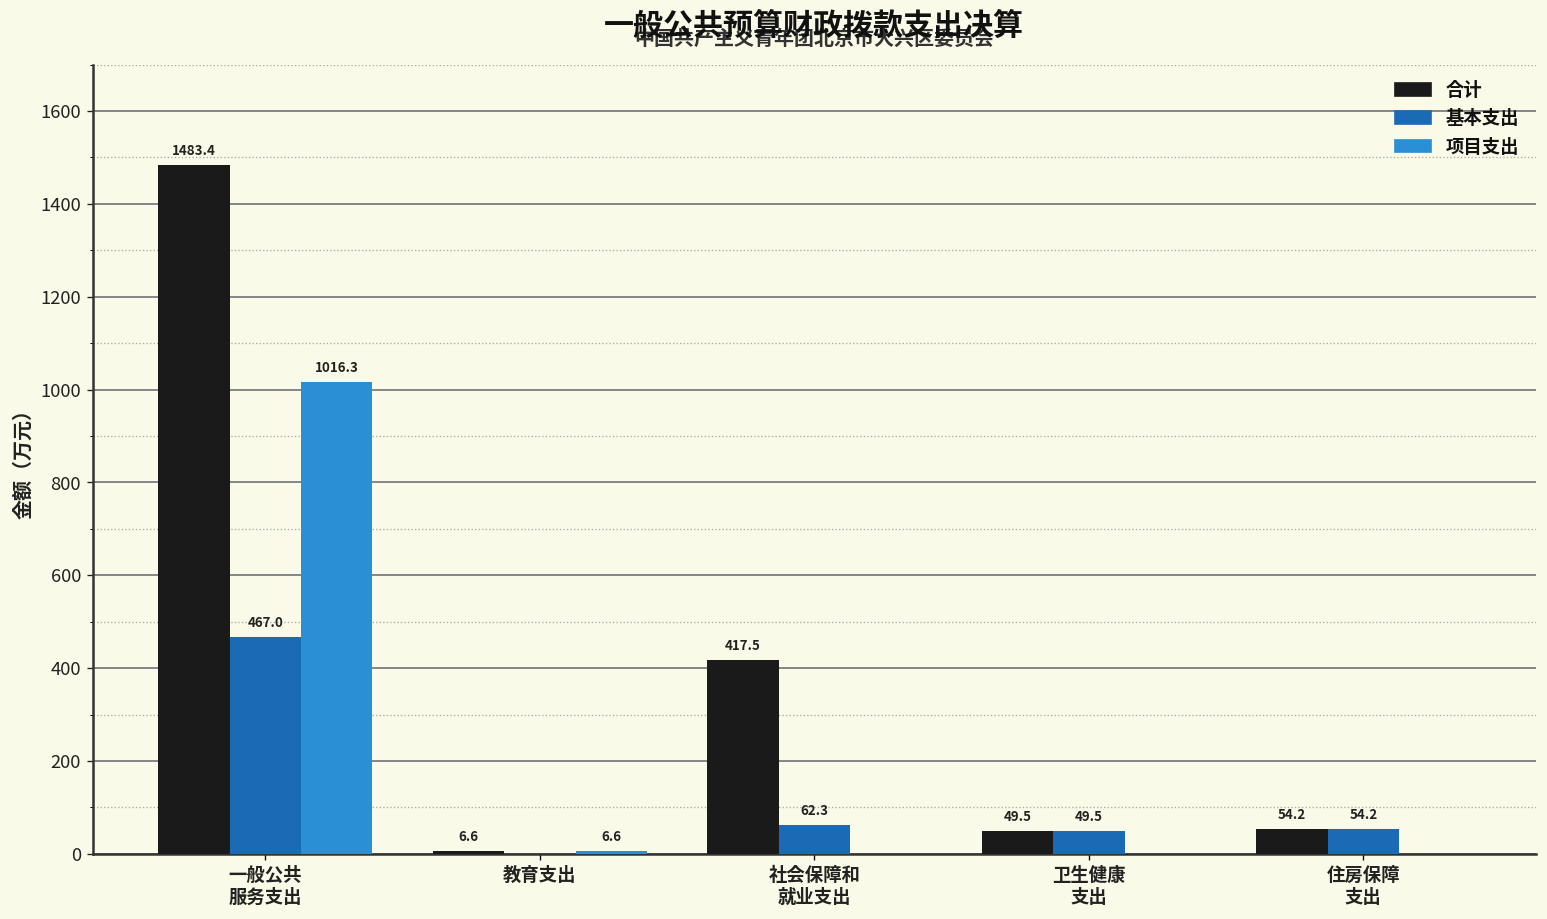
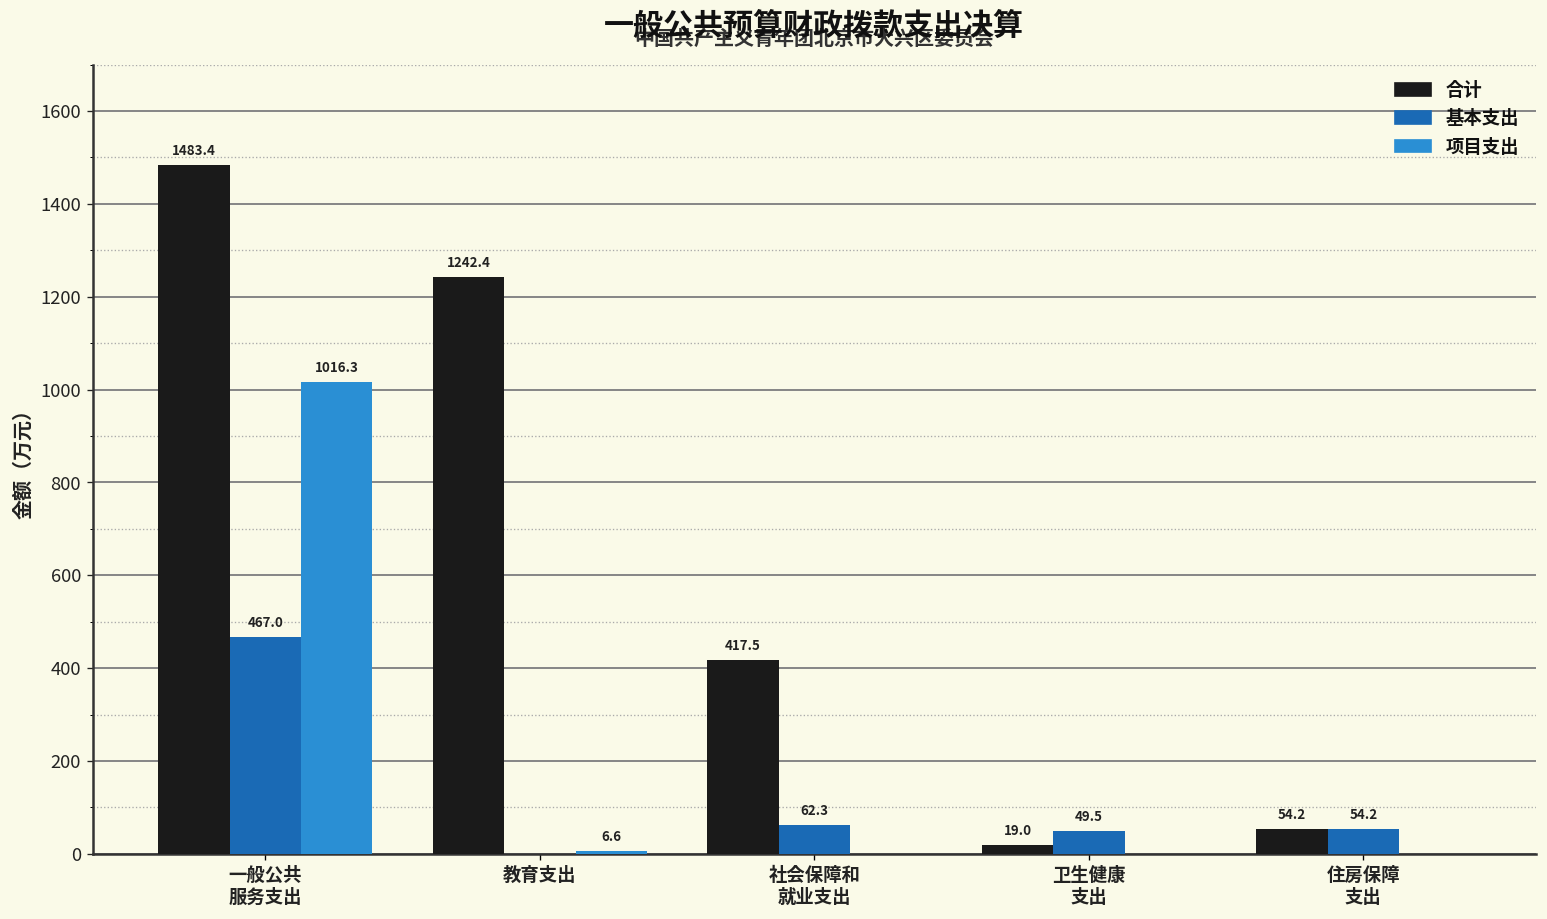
合计, 教育支出: 6.6 -> 1242.4
合计, 卫生健康 支出: 49.5 -> 19.0
